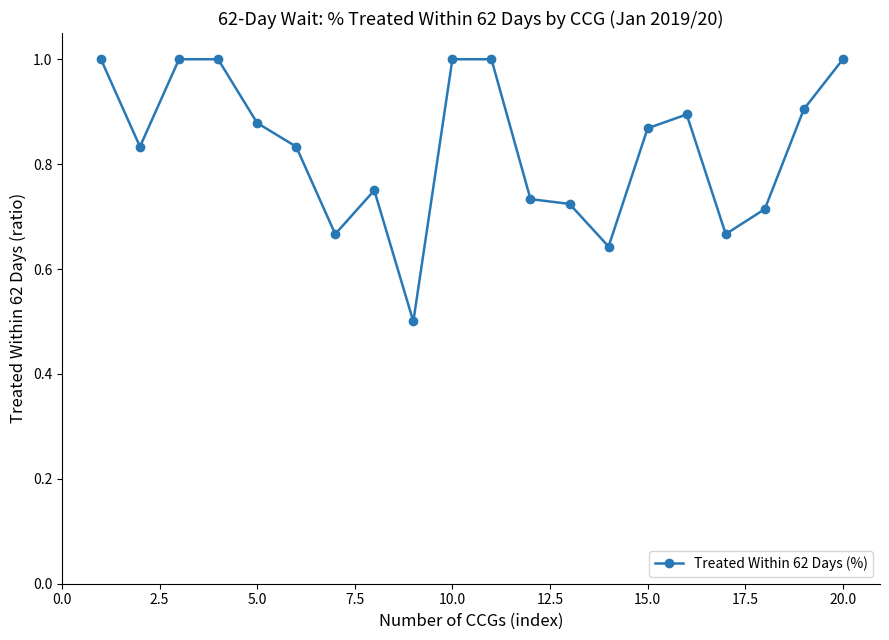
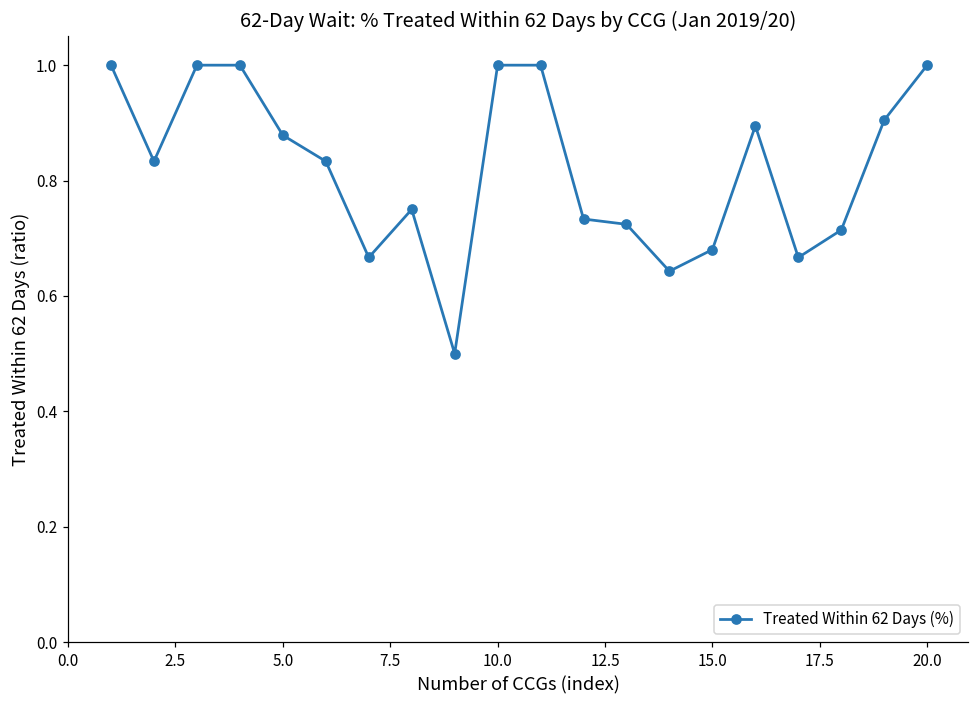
15.0: 0.87 -> 0.68
